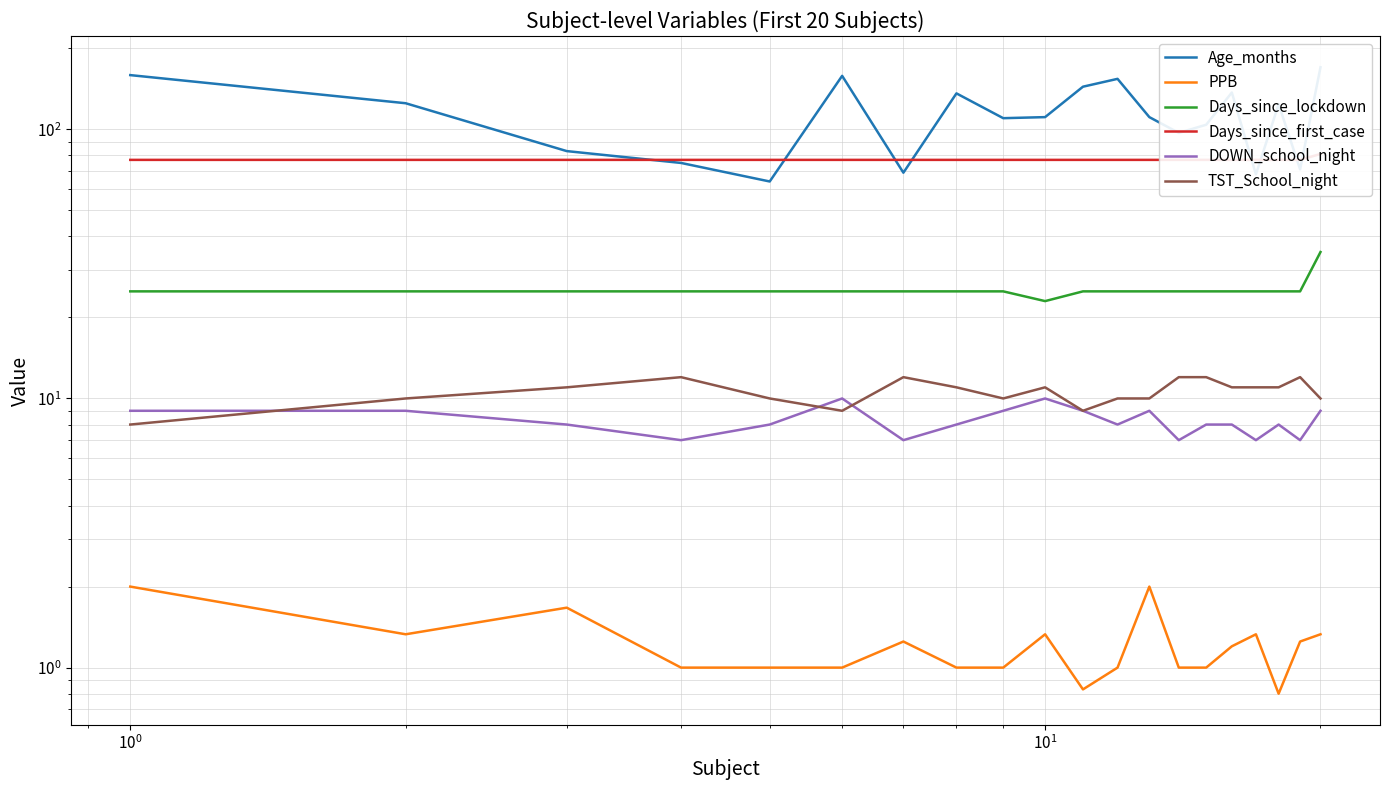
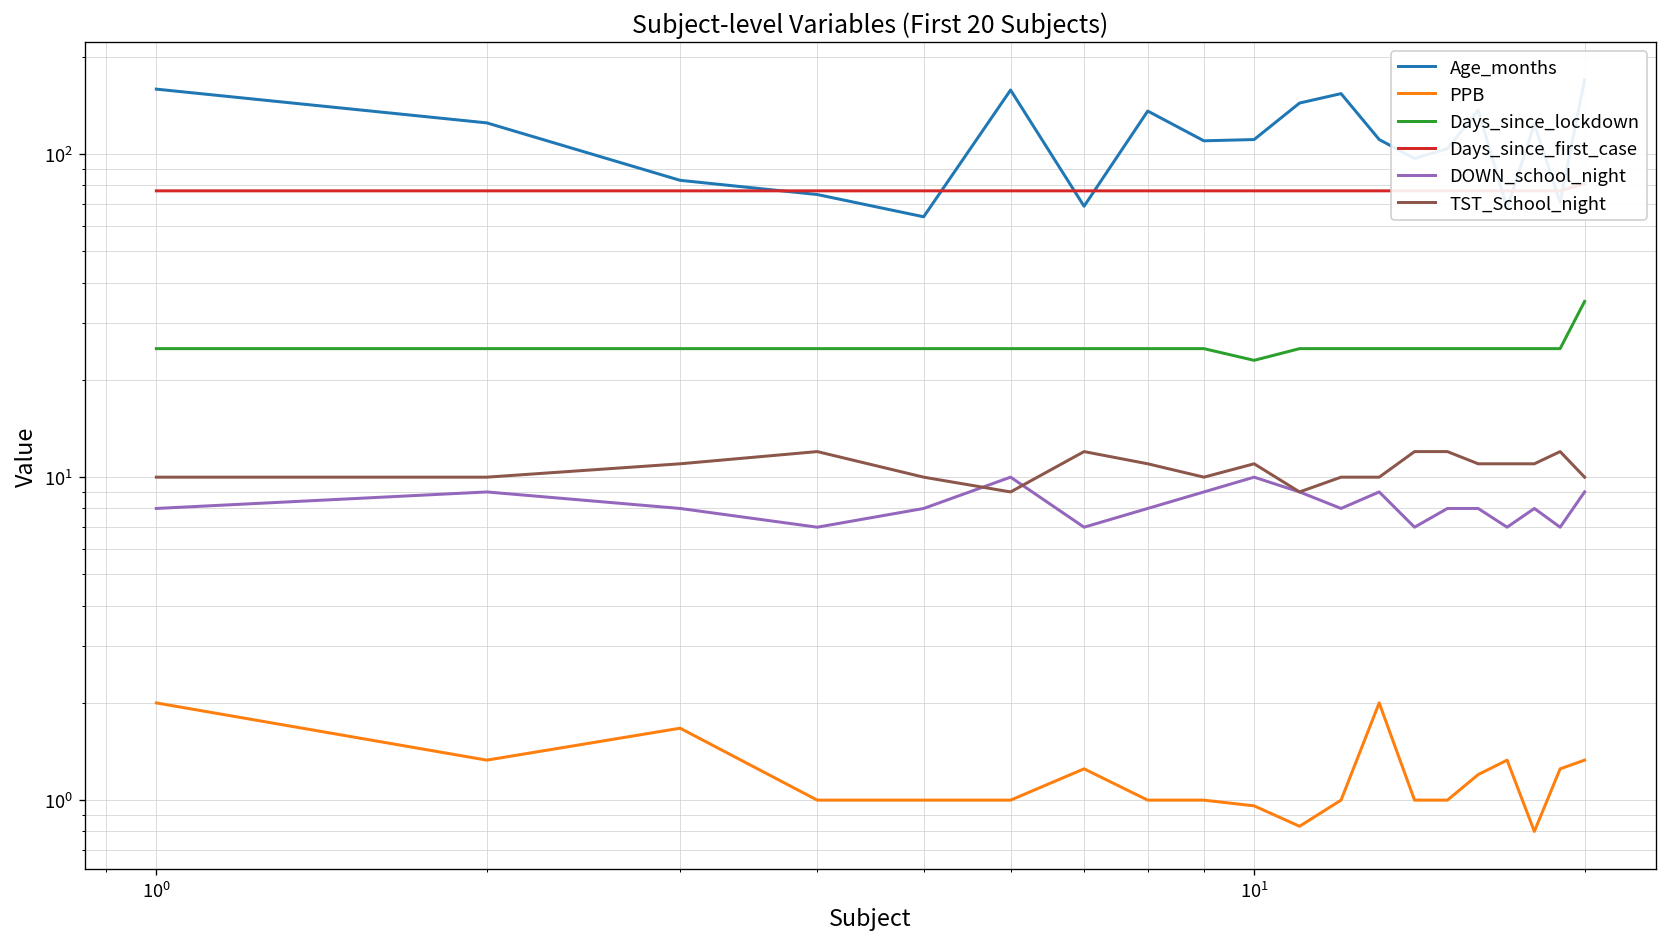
DOWN_school_night, 10^0: 9 -> 8
TST_School_night, 10^0: 8 -> 10
PPB, 10^1: 1.3 -> 0.96
